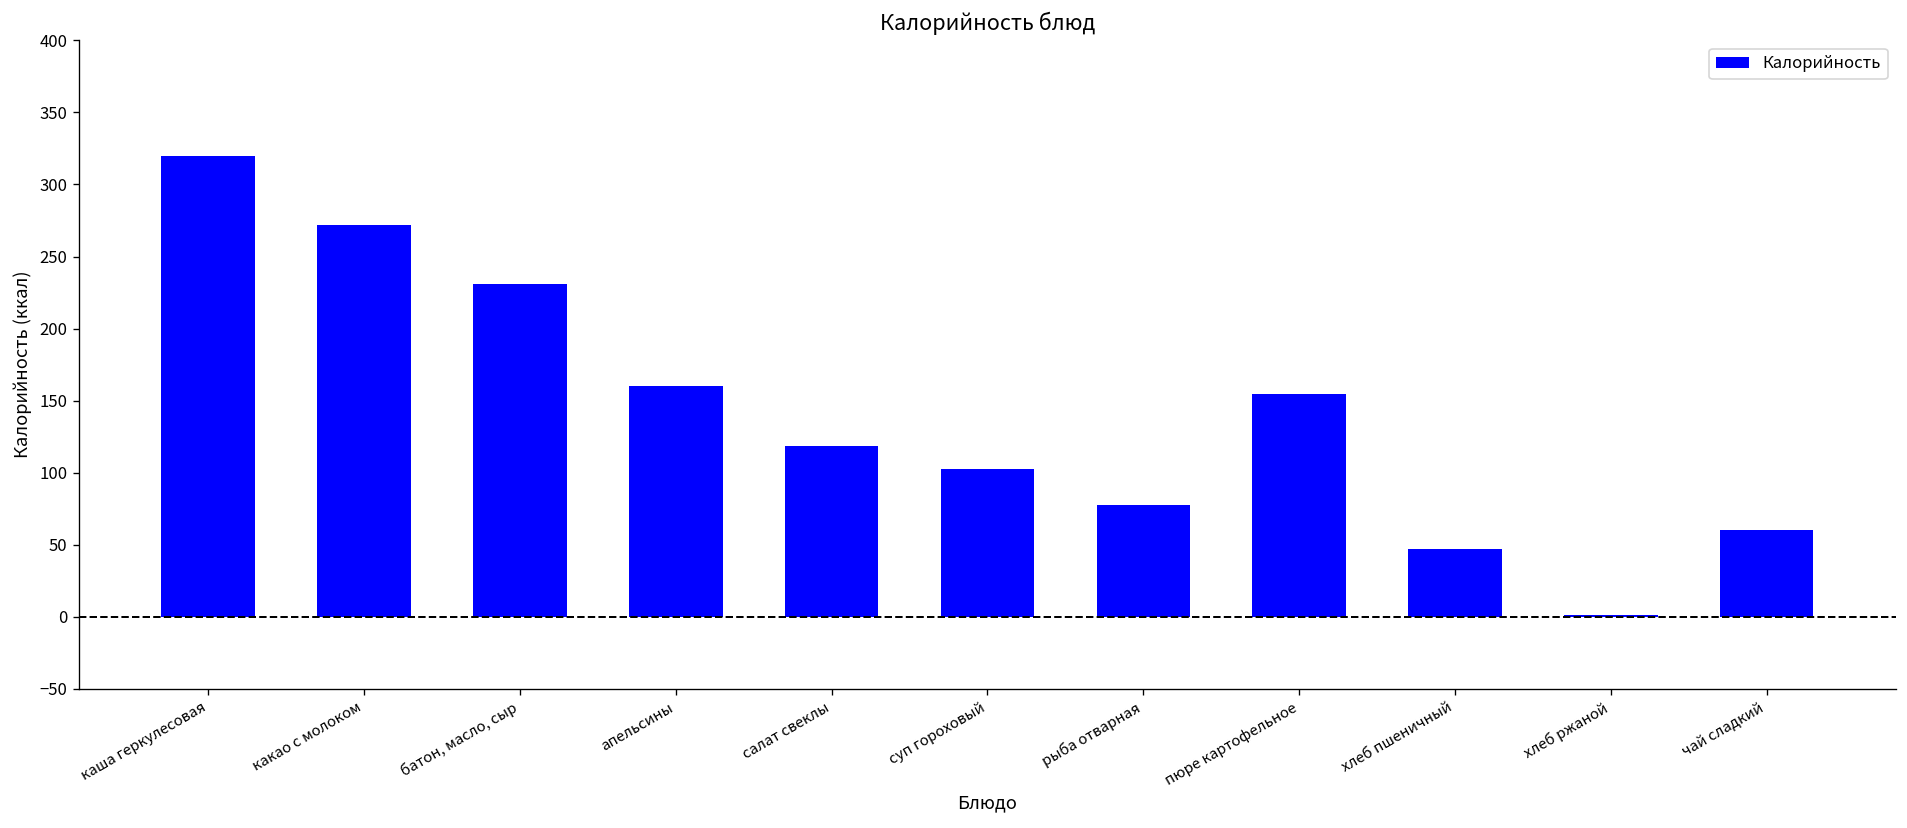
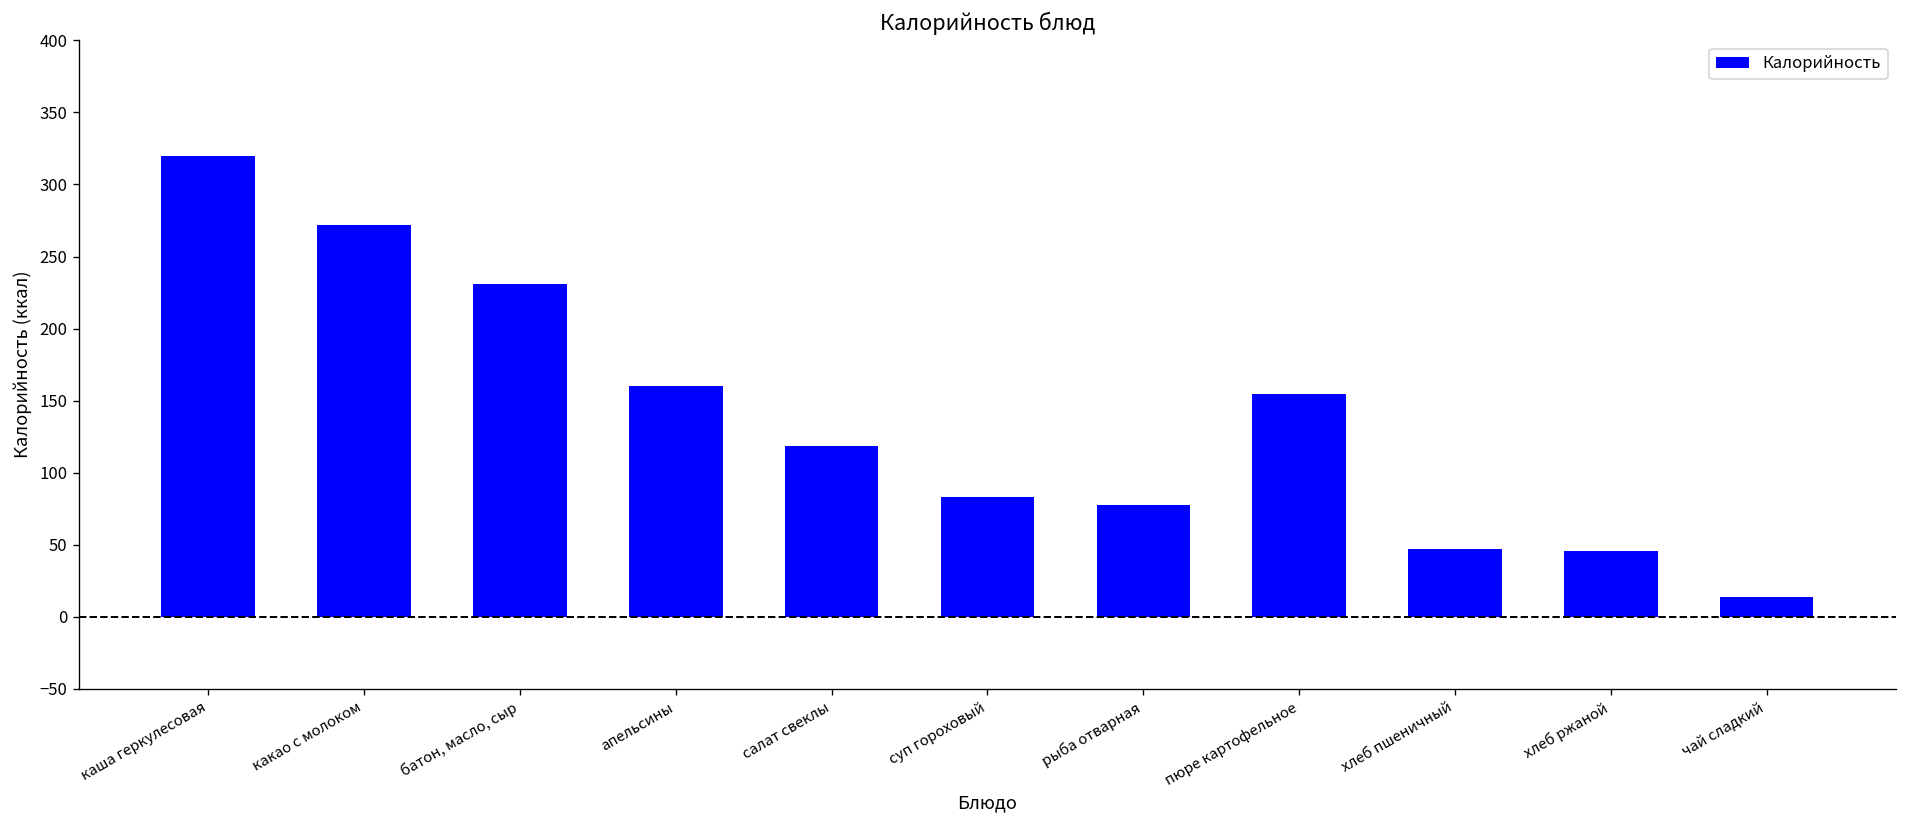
суп гороховый: 103 -> 83
хлеб ржаной: 1 -> 45
чай сладкий: 60 -> 14
